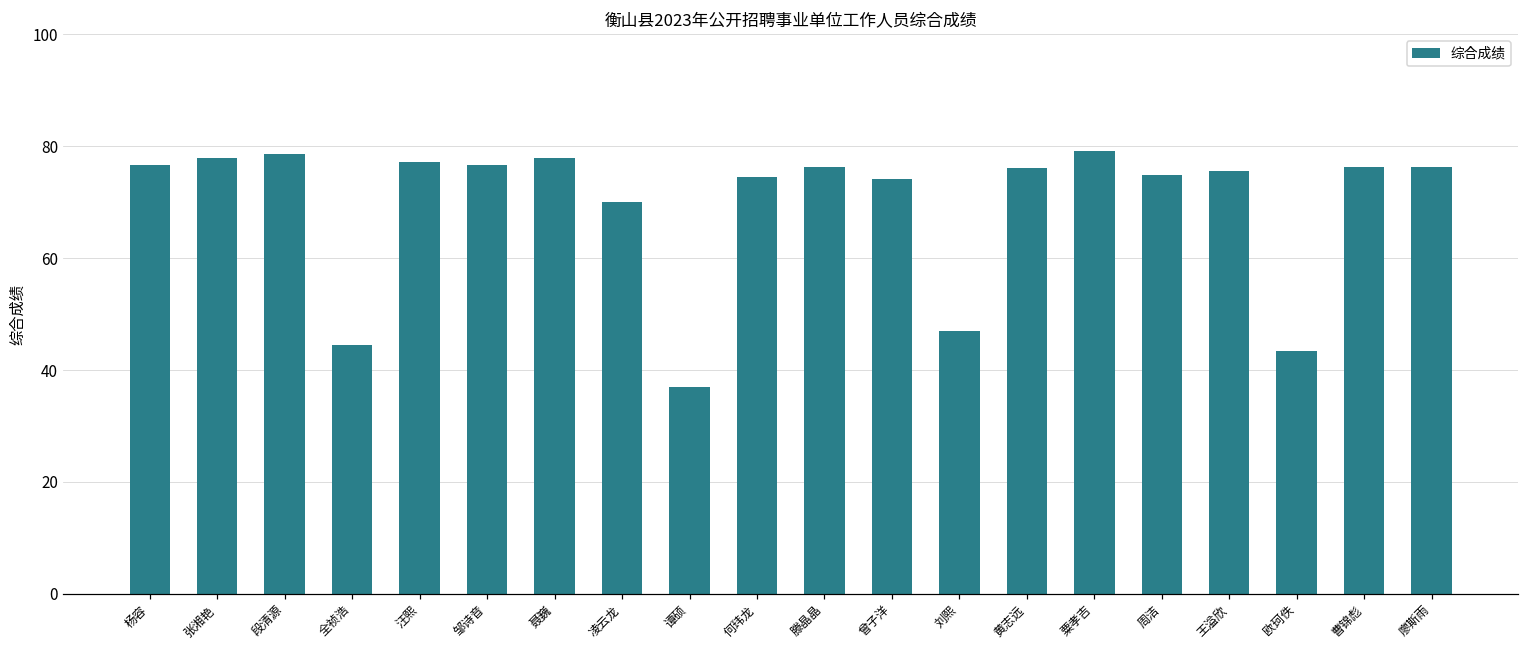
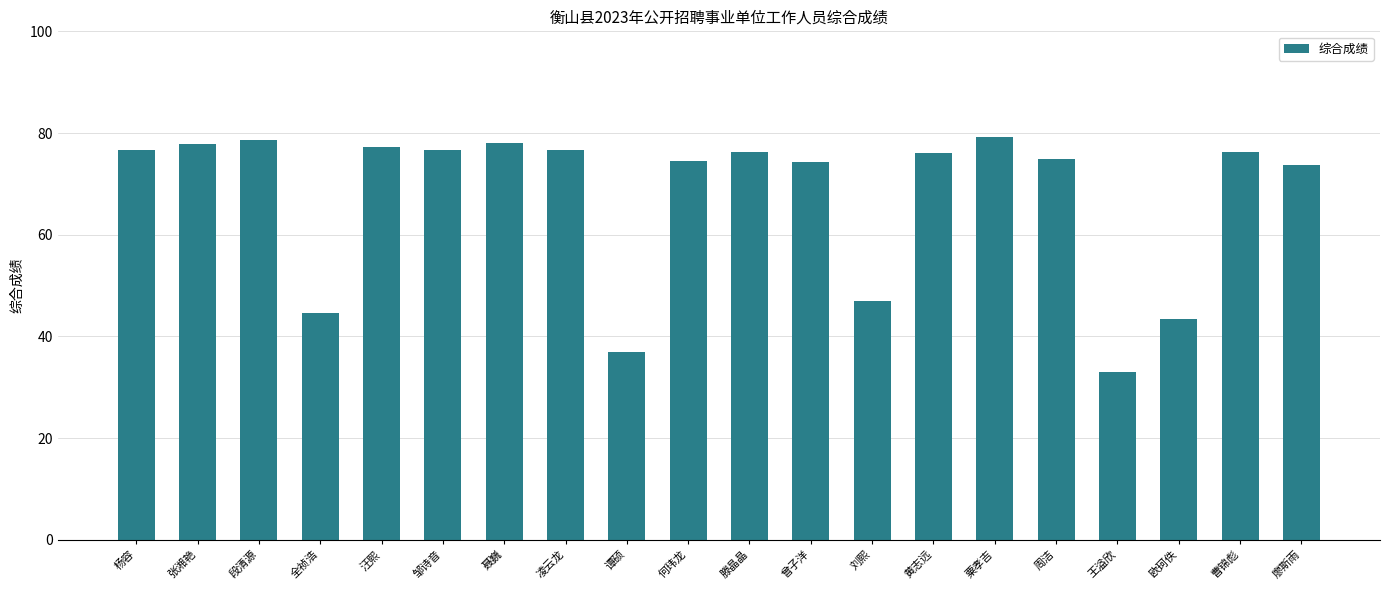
凌云龙: 70 -> 77
王溢欣: 76 -> 33
廖斯雨: 76 -> 74
